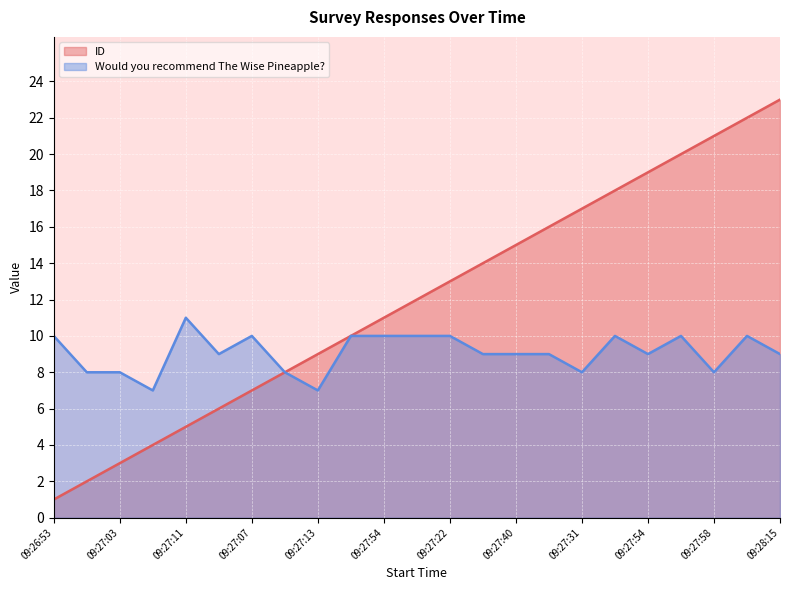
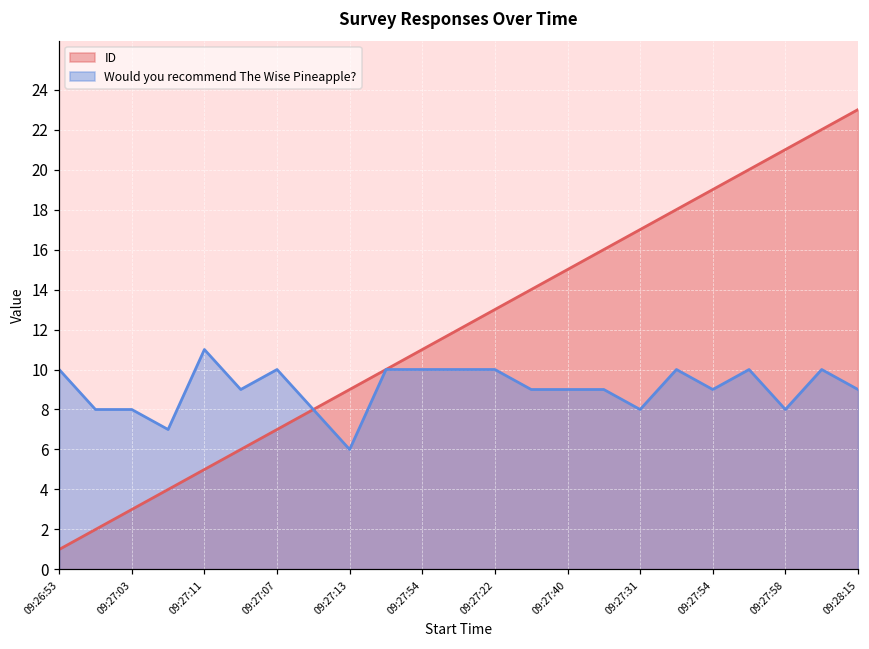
Would you recommend The Wise Pineapple?, 09:27:13: 7 -> 6
